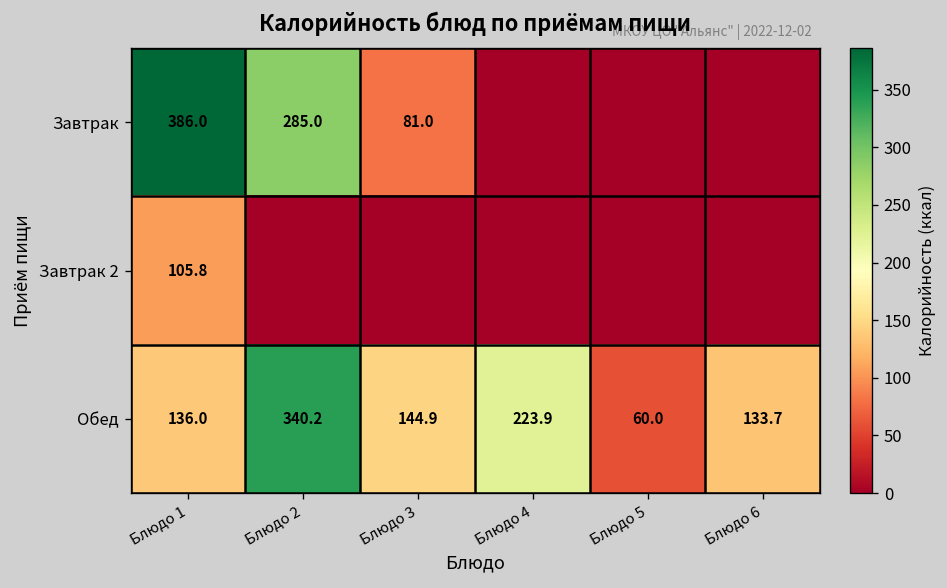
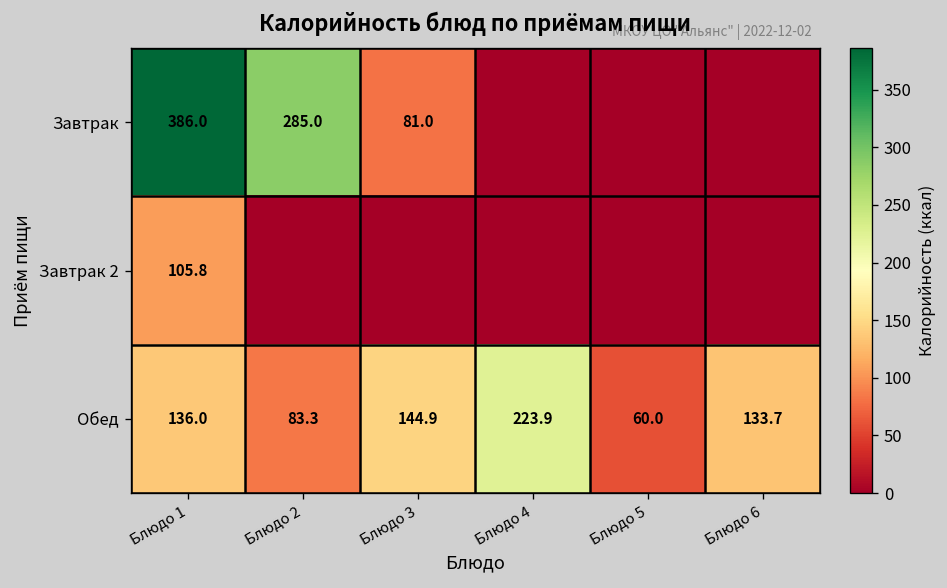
Обед, Блюдо 2: 340.2 -> 83.3
